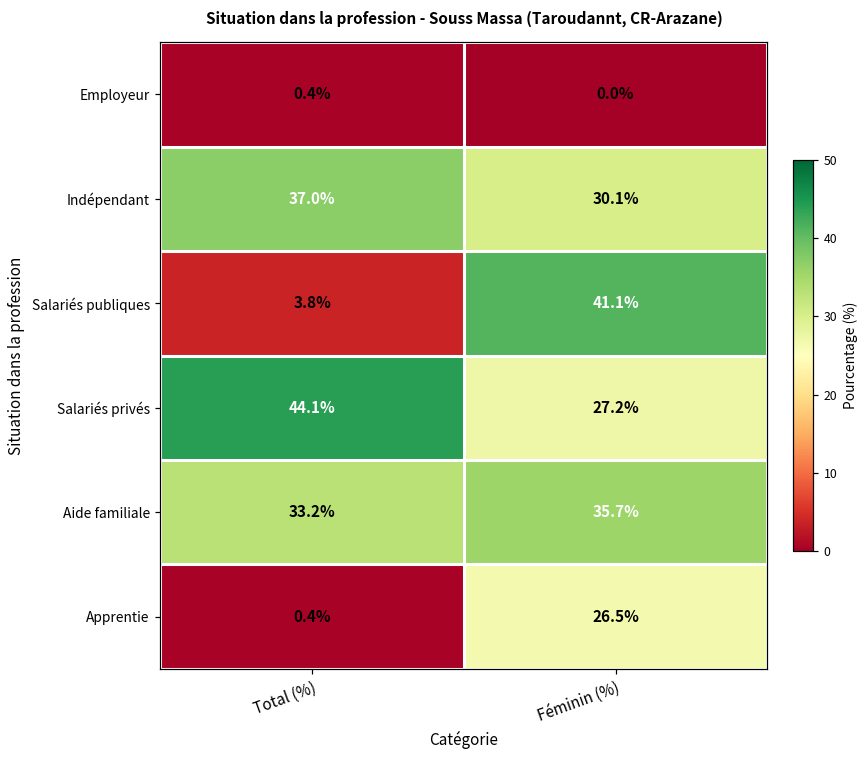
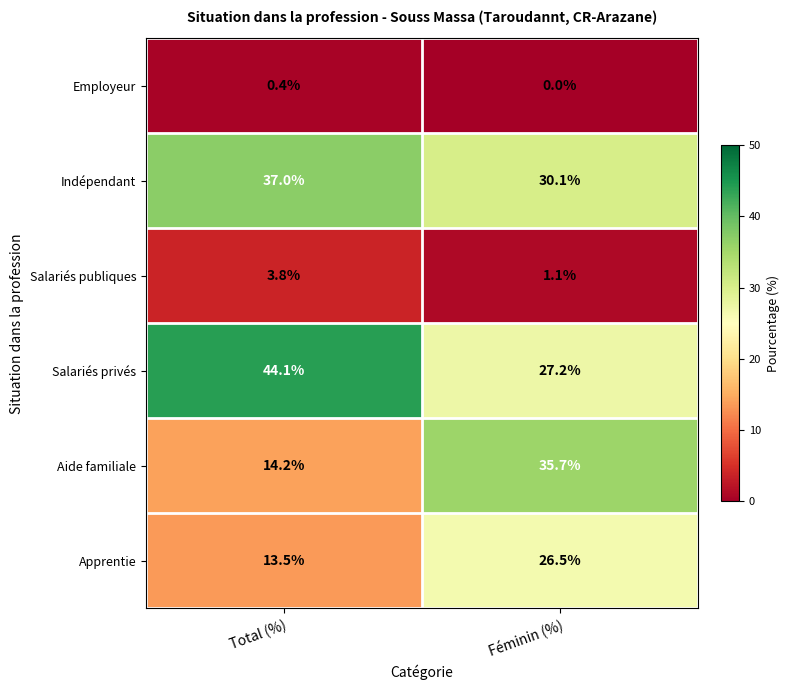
Salariés publiques, Féminin (%): 41.1% -> 1.1%
Aide familiale, Total (%): 33.2% -> 14.2%
Apprentie, Total (%): 0.4% -> 13.5%
